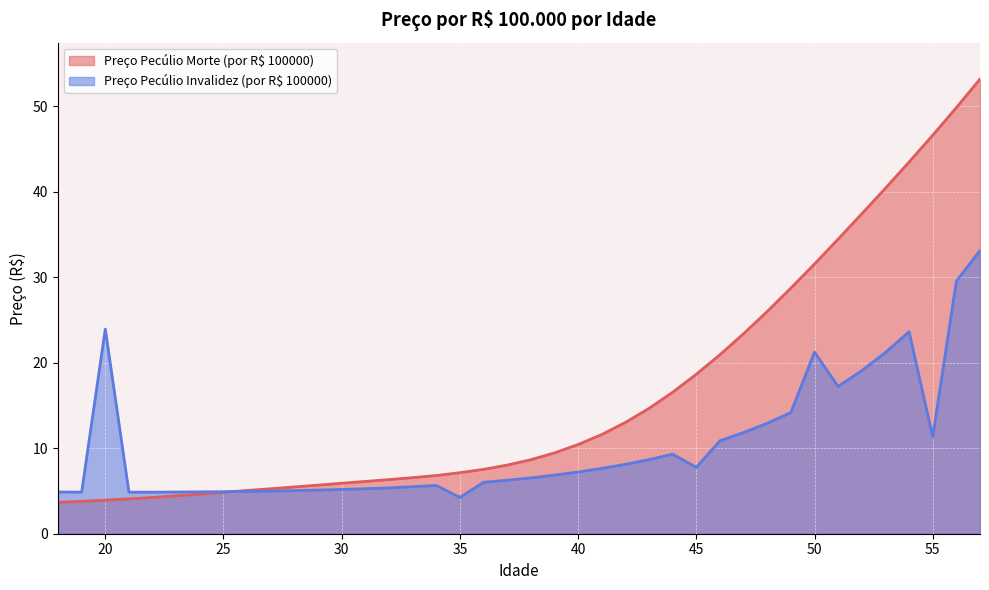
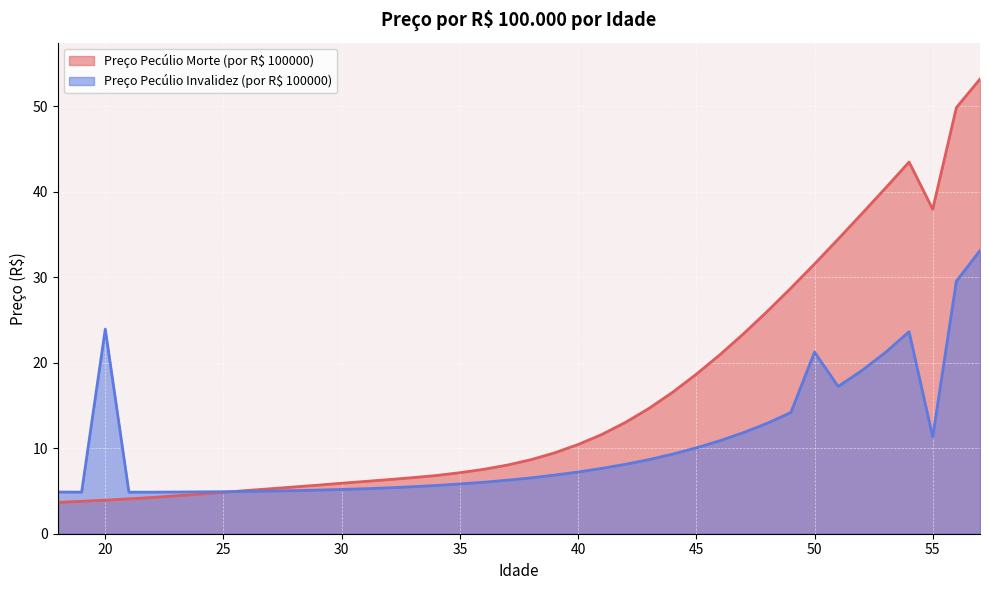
Preço Pecúlio Invalidez (por R$ 100000), 35: 4 -> 6
Preço Pecúlio Invalidez (por R$ 100000), 45: 8 -> 10
Preço Pecúlio Morte (por R$ 100000), 55: 47 -> 38
